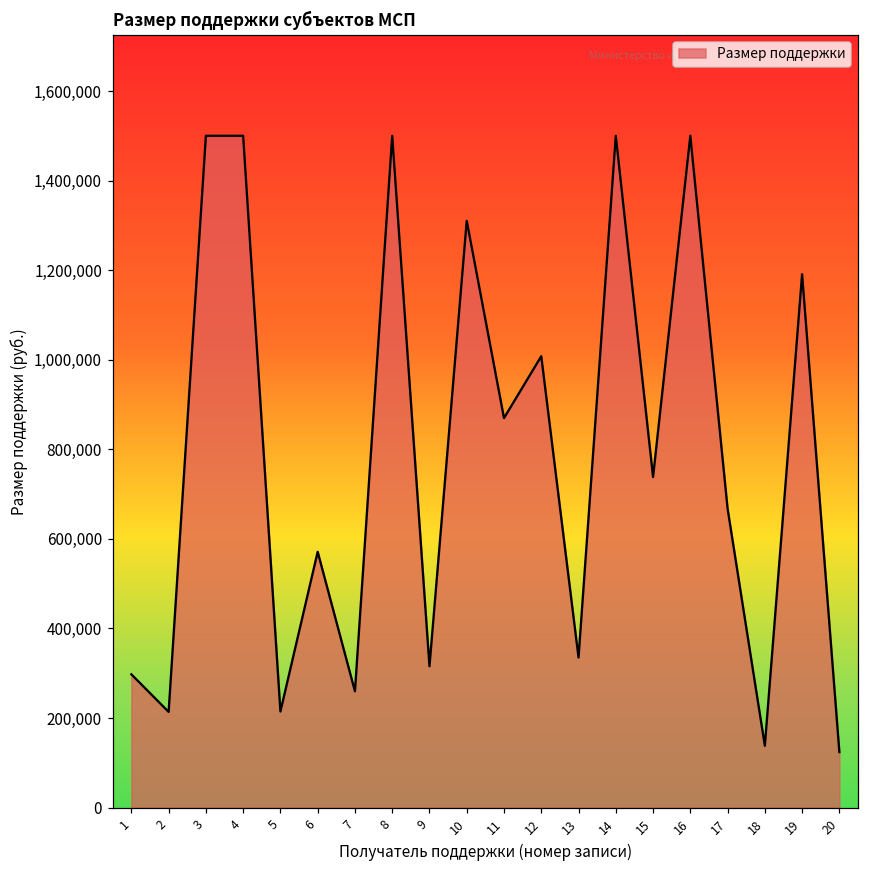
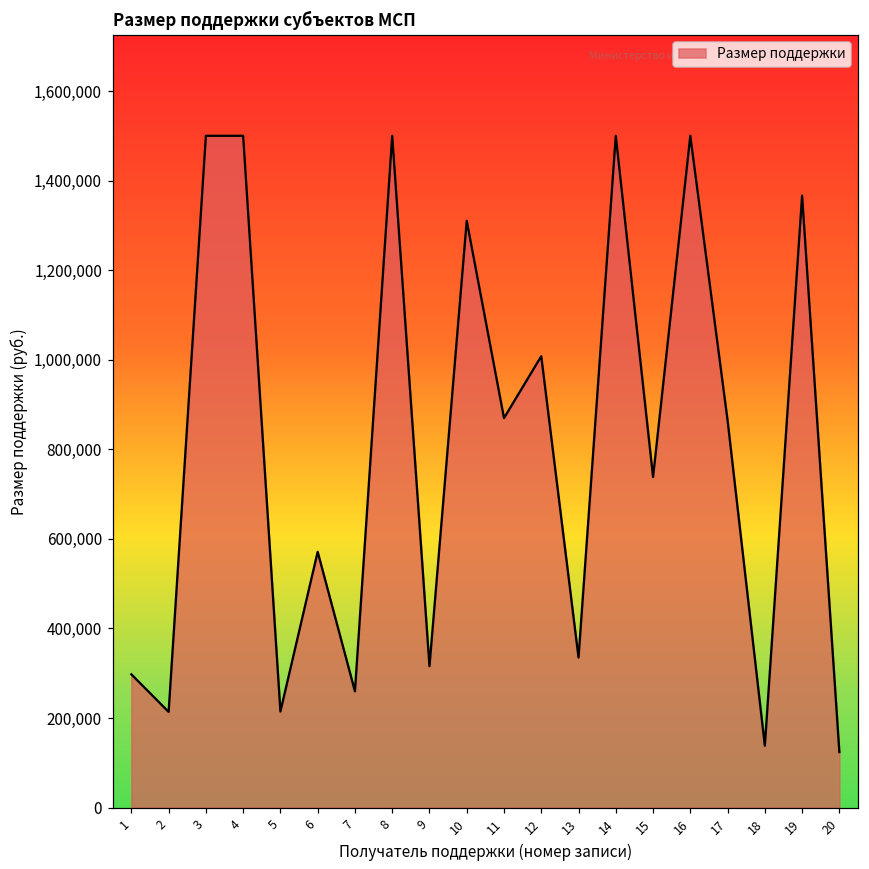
17: 670,000 -> 860,000
19: 1,190,000 -> 1,370,000
